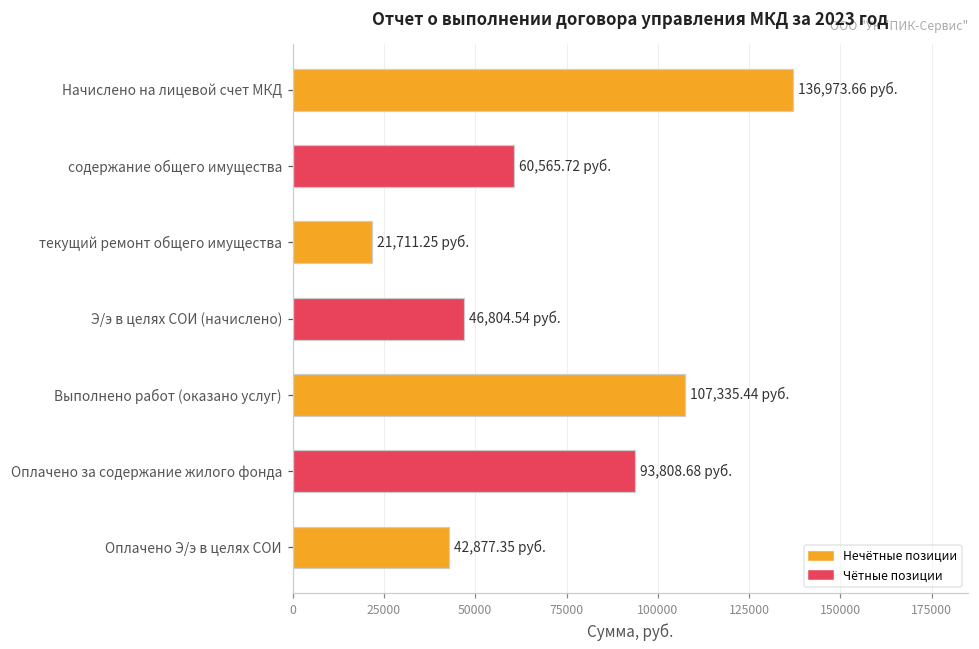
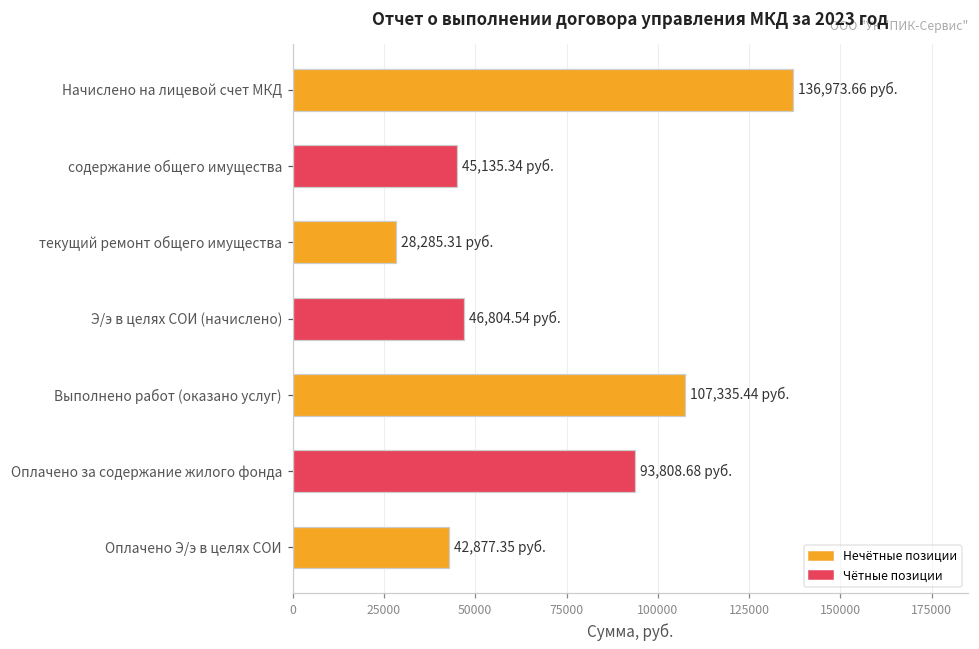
содержание общего имущества: 60,565.72 -> 45,135.34
текущий ремонт общего имущества: 21,711.25 -> 28,285.31
